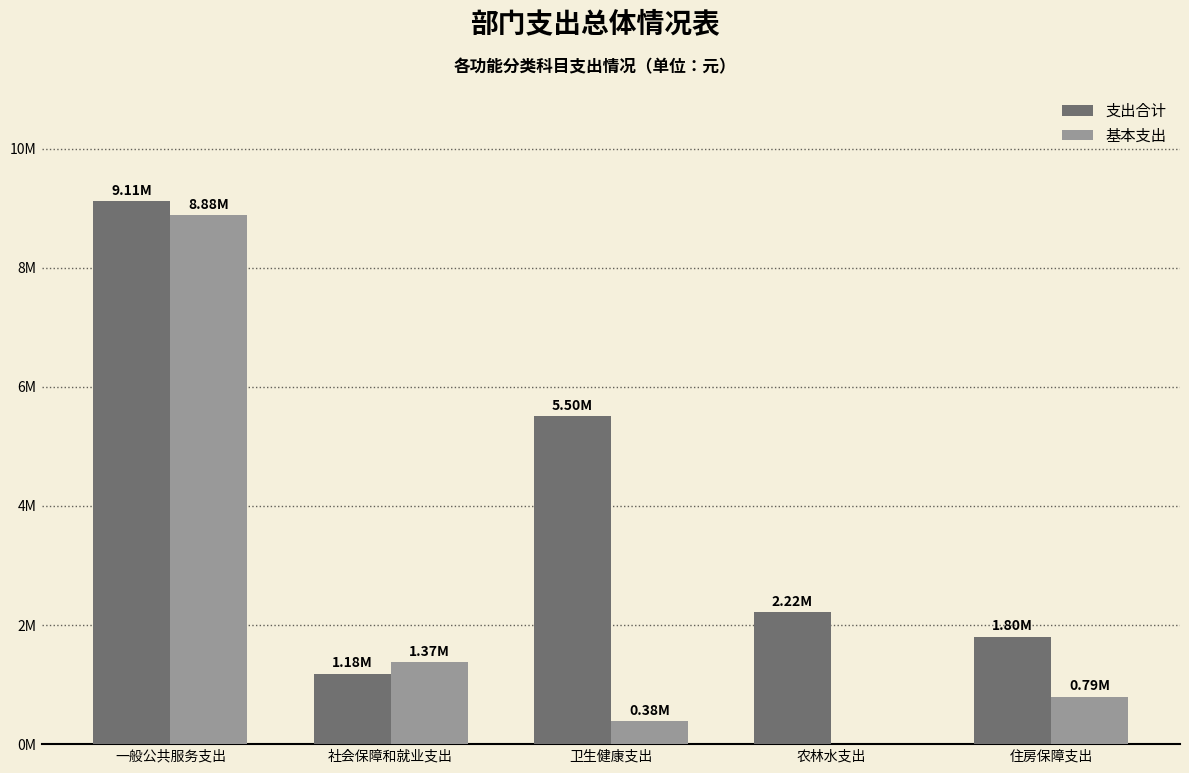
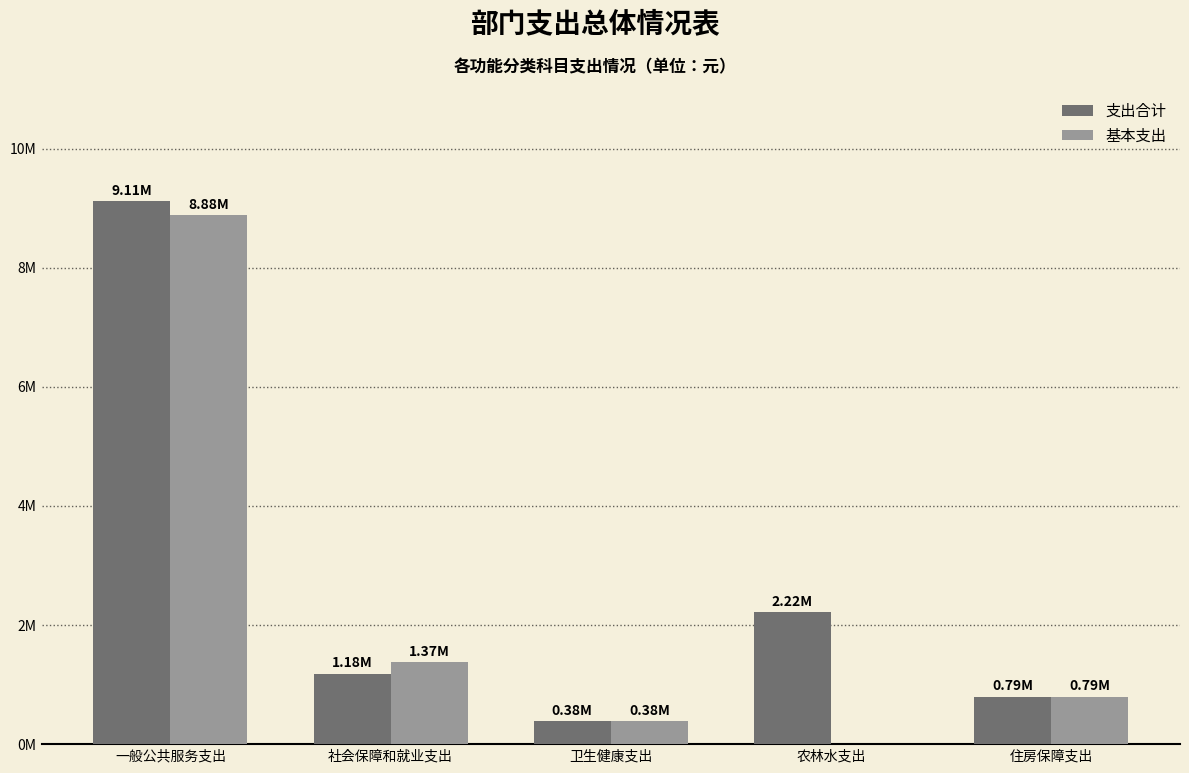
支出合计, 卫生健康支出: 5.50M -> 0.38M
支出合计, 住房保障支出: 1.80M -> 0.79M
